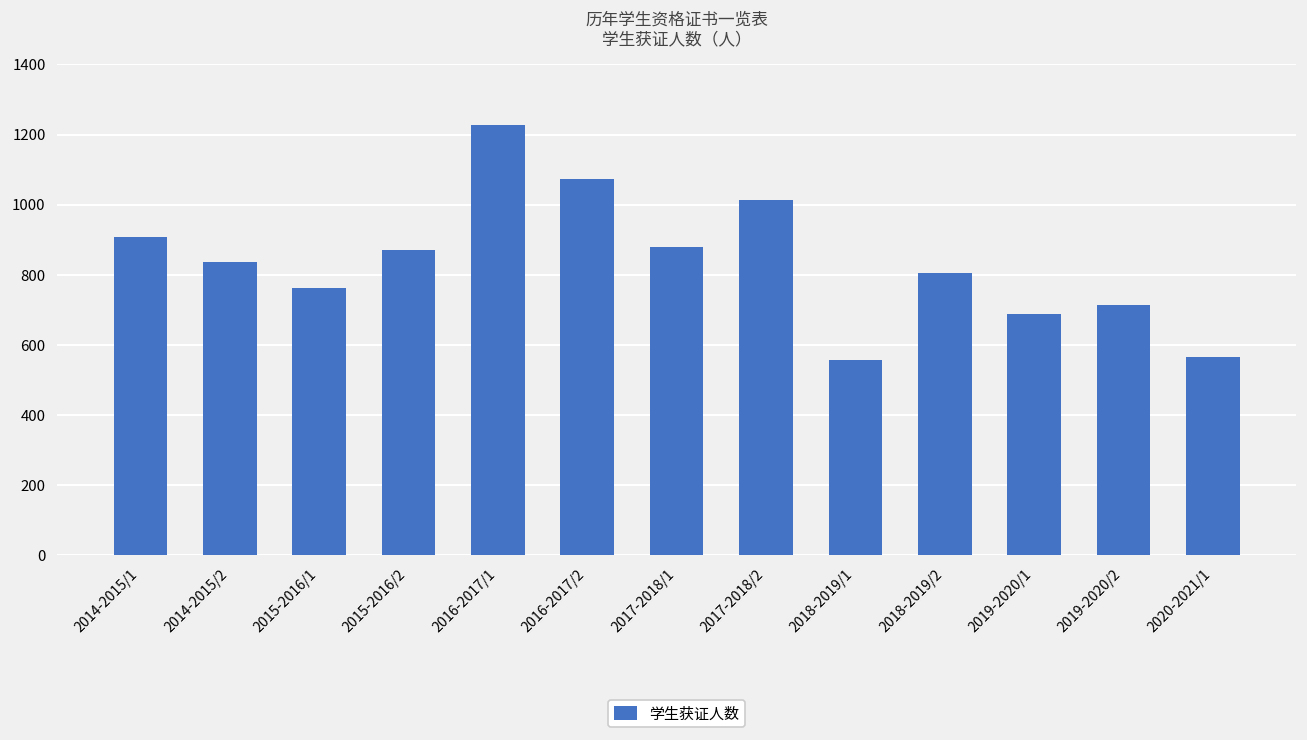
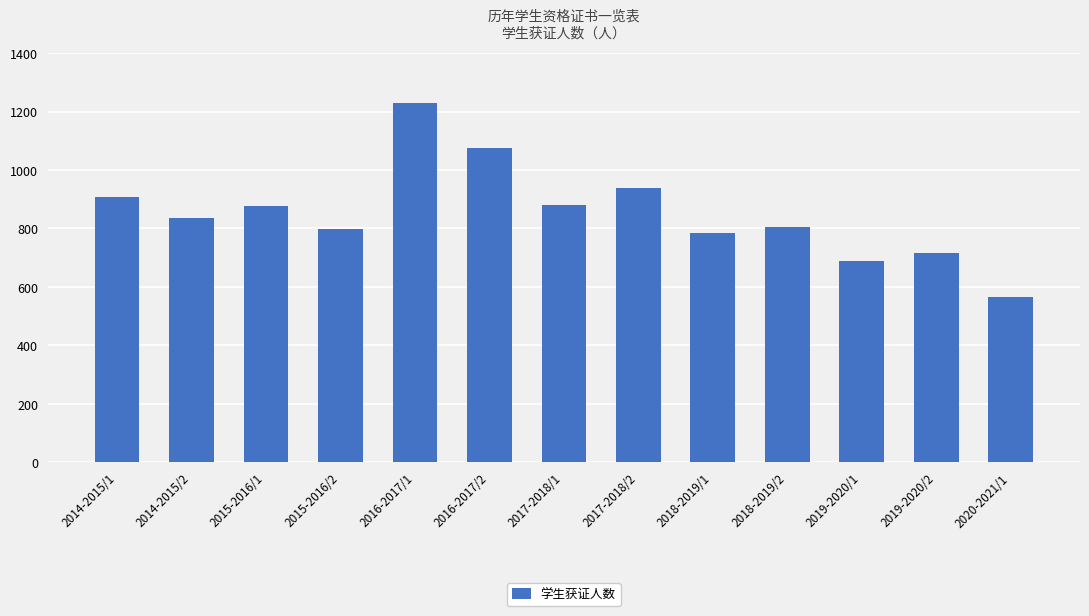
2015-2016/1: 760 -> 880
2015-2016/2: 870 -> 800
2017-2018/2: 1010 -> 940
2018-2019/1: 560 -> 780
